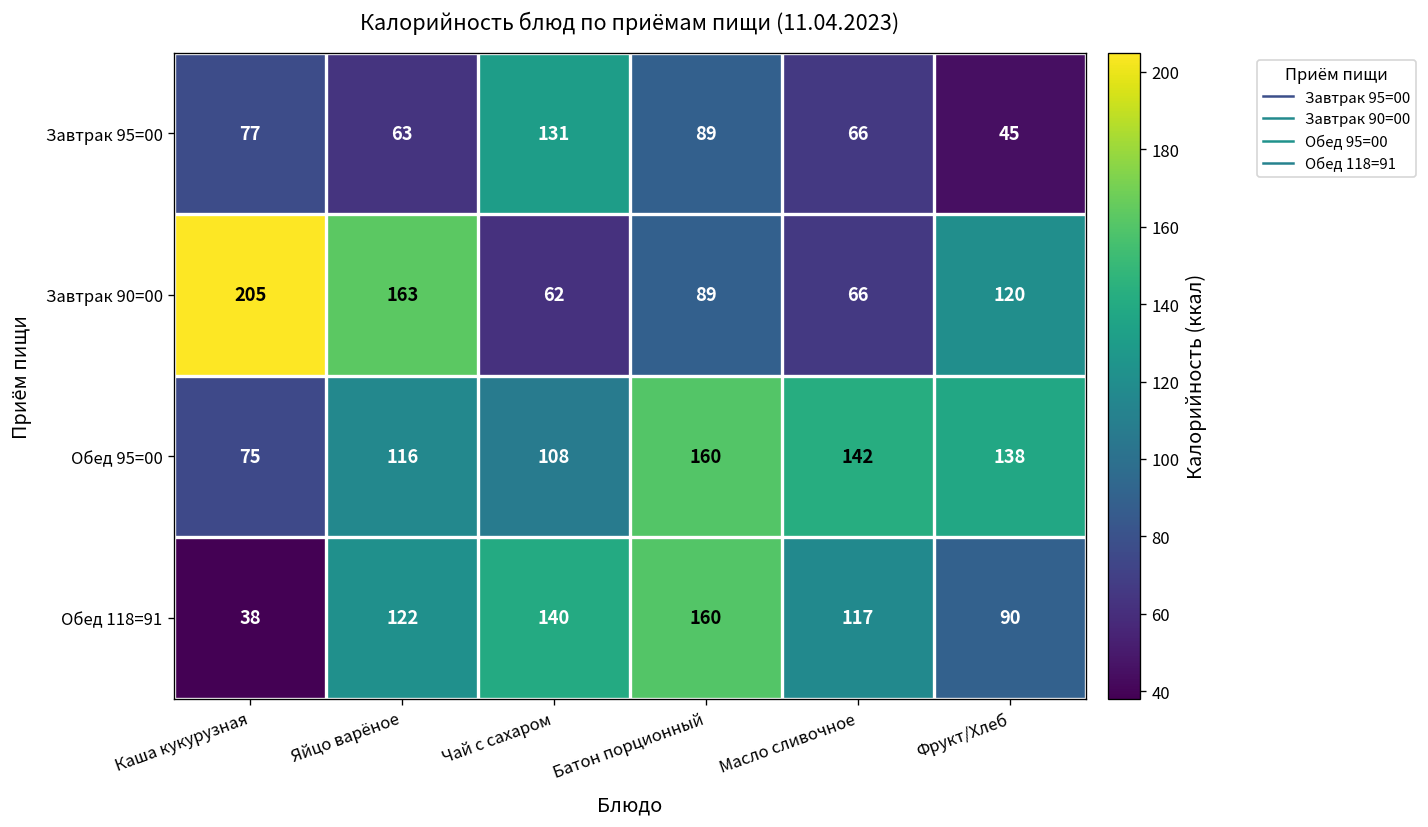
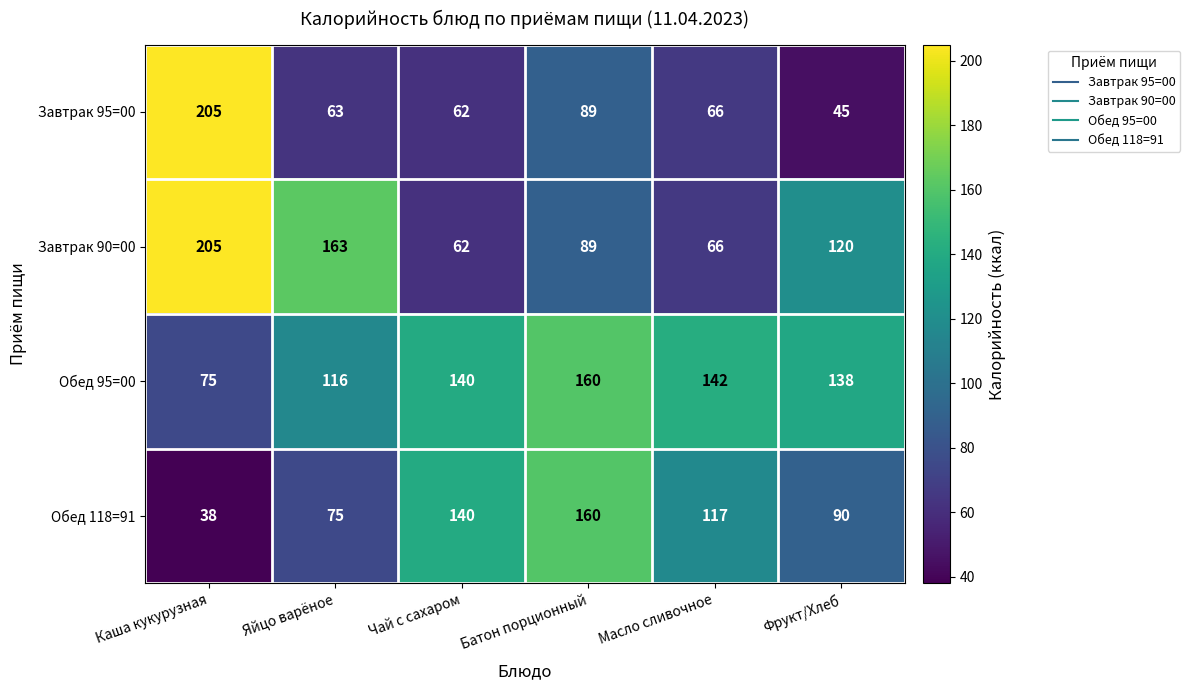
Завтрак 95=00, Каша кукурузная: 77 -> 205
Завтрак 95=00, Чай с сахаром: 131 -> 62
Обед 95=00, Чай с сахаром: 108 -> 140
Обед 118=91, Яйцо варёное: 122 -> 75
